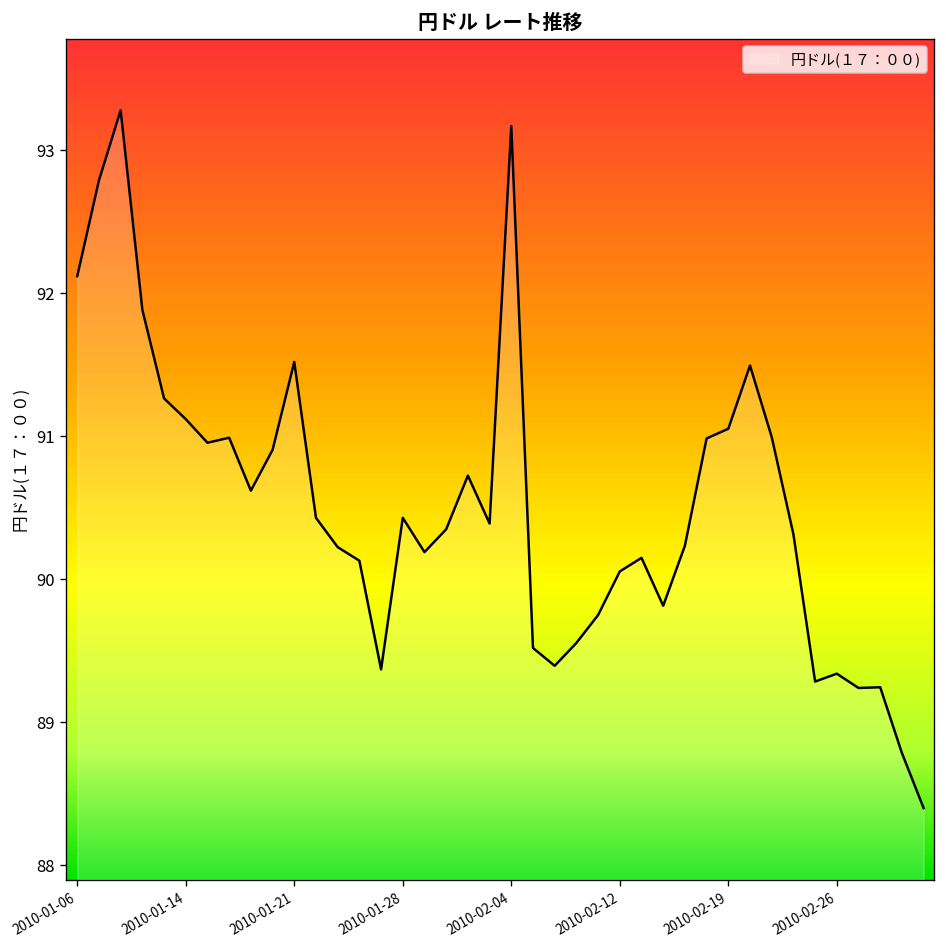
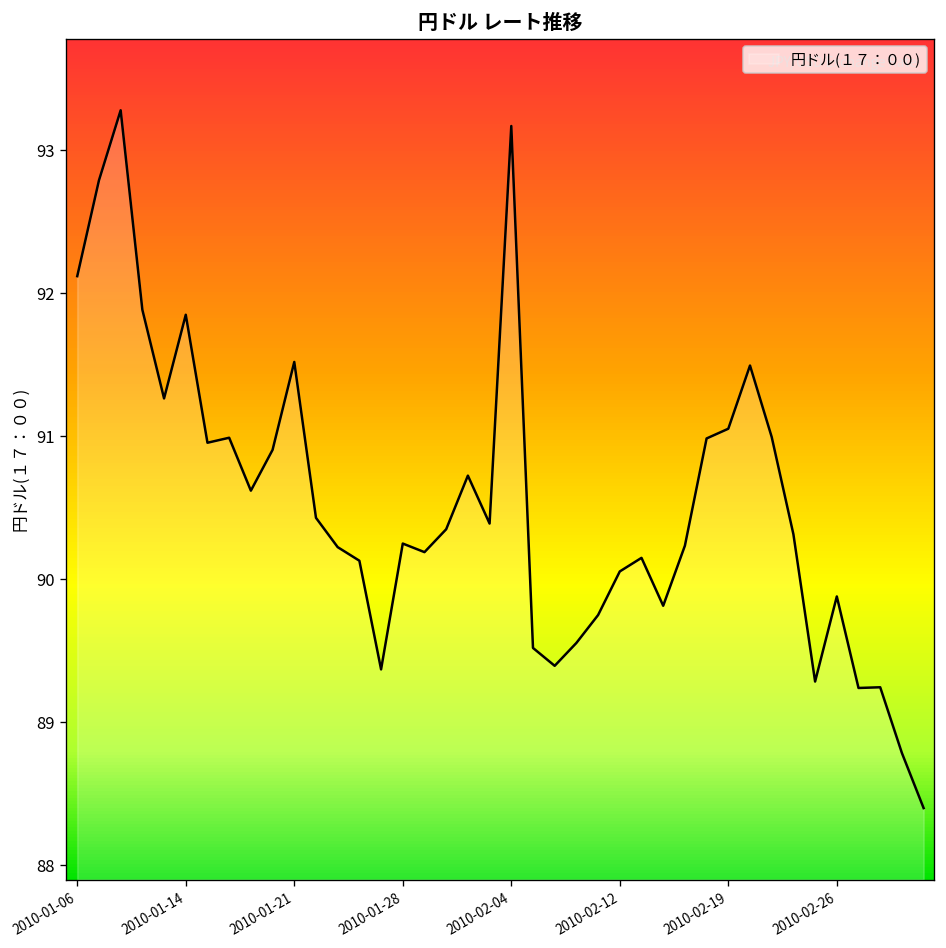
2010-01-14: 91.12 -> 91.85
2010-01-28: 90.43 -> 90.25
2010-02-26: 89.34 -> 89.88
